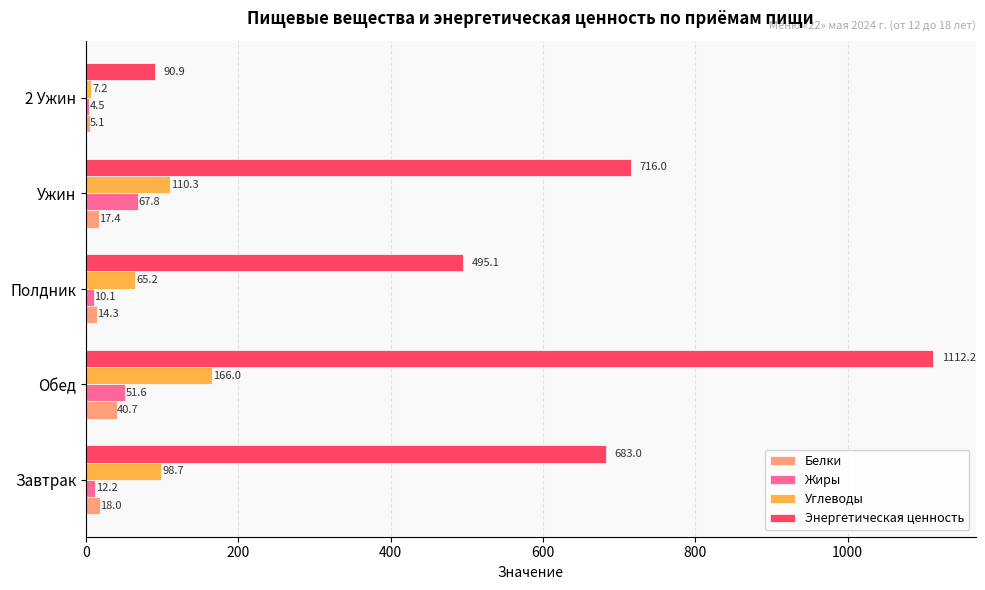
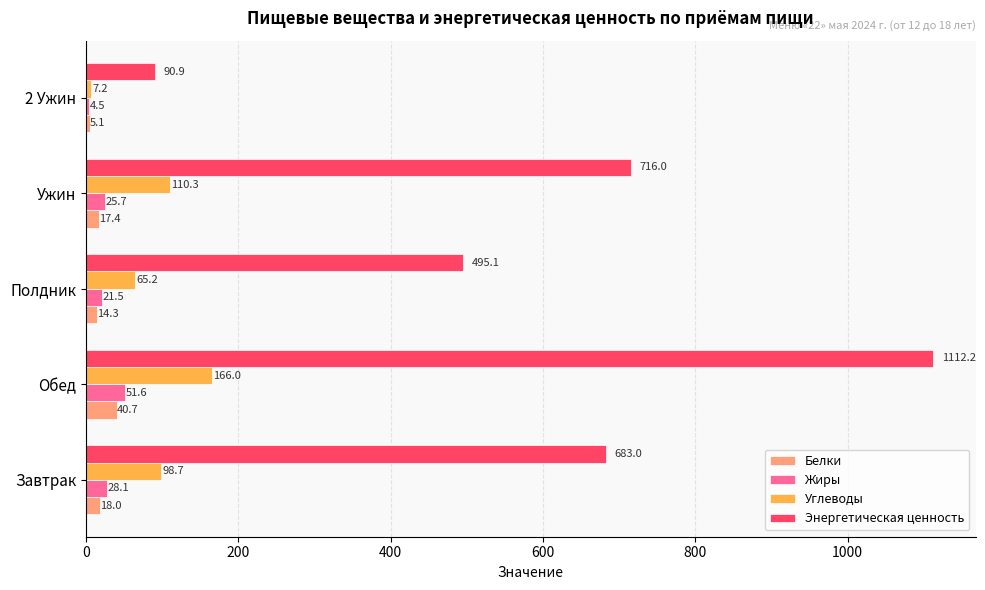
Жиры, Ужин: 67.8 -> 25.7
Жиры, Полдник: 10.1 -> 21.5
Жиры, Завтрак: 12.2 -> 28.1
